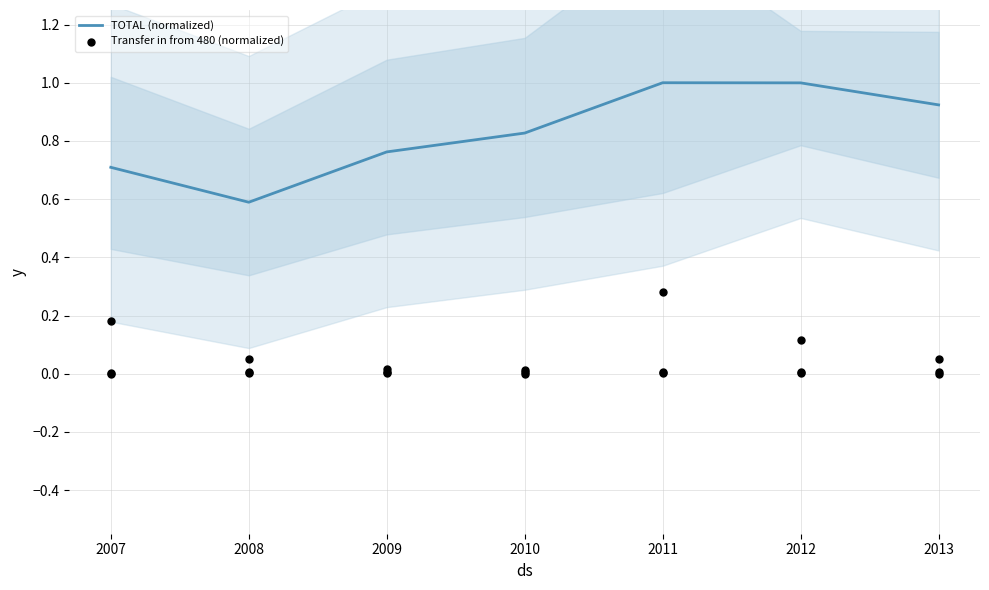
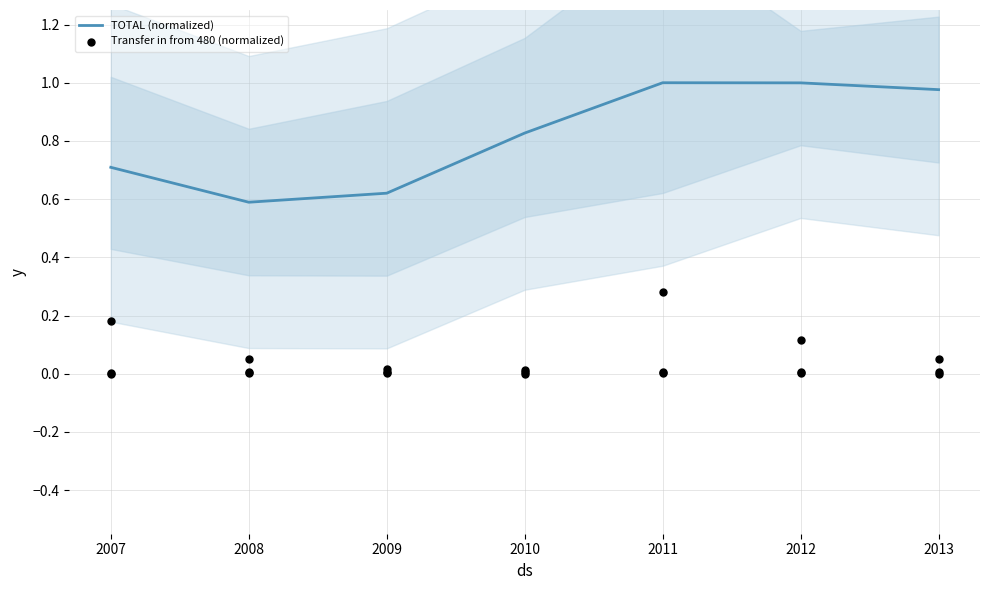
TOTAL (normalized), 2009: 0.76 -> 0.62
TOTAL (normalized), 2013: 0.92 -> 0.98
